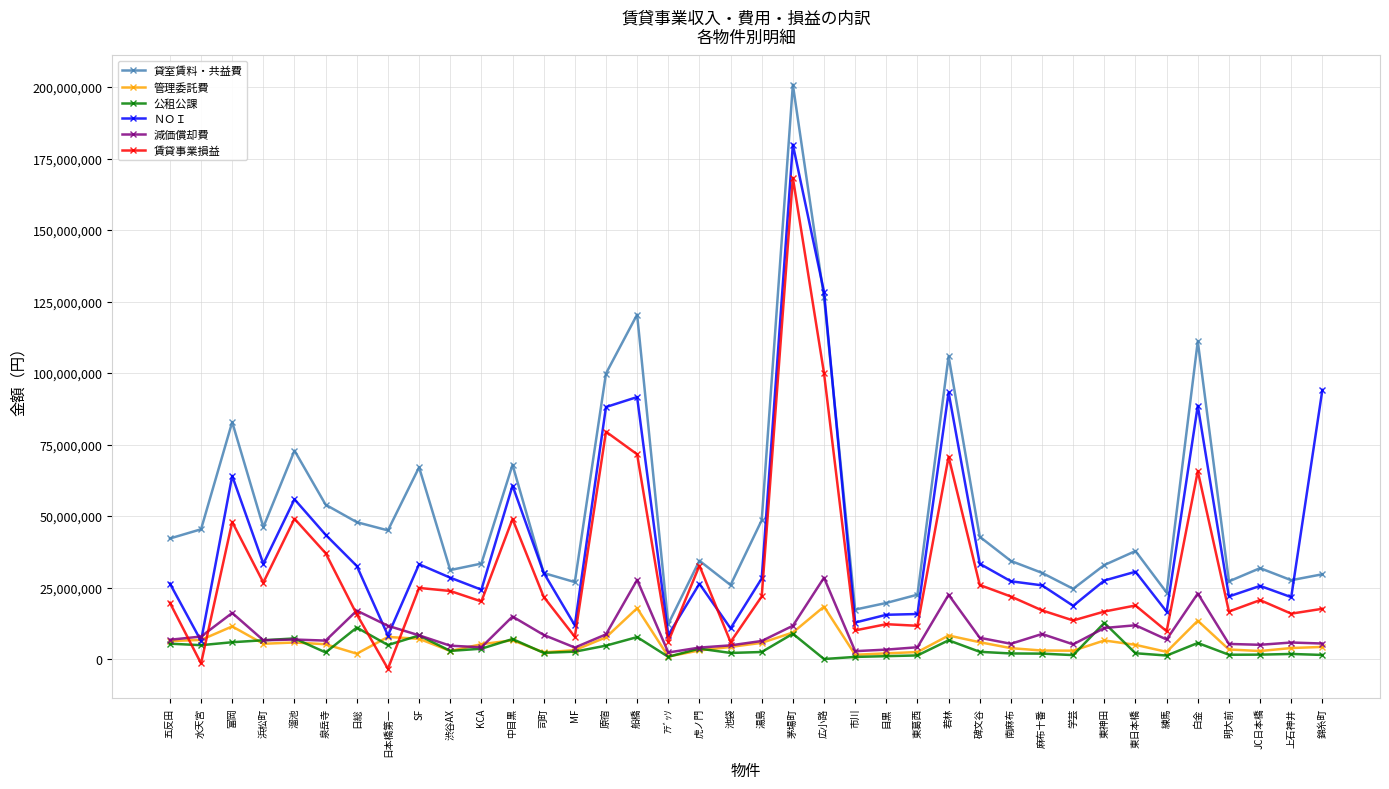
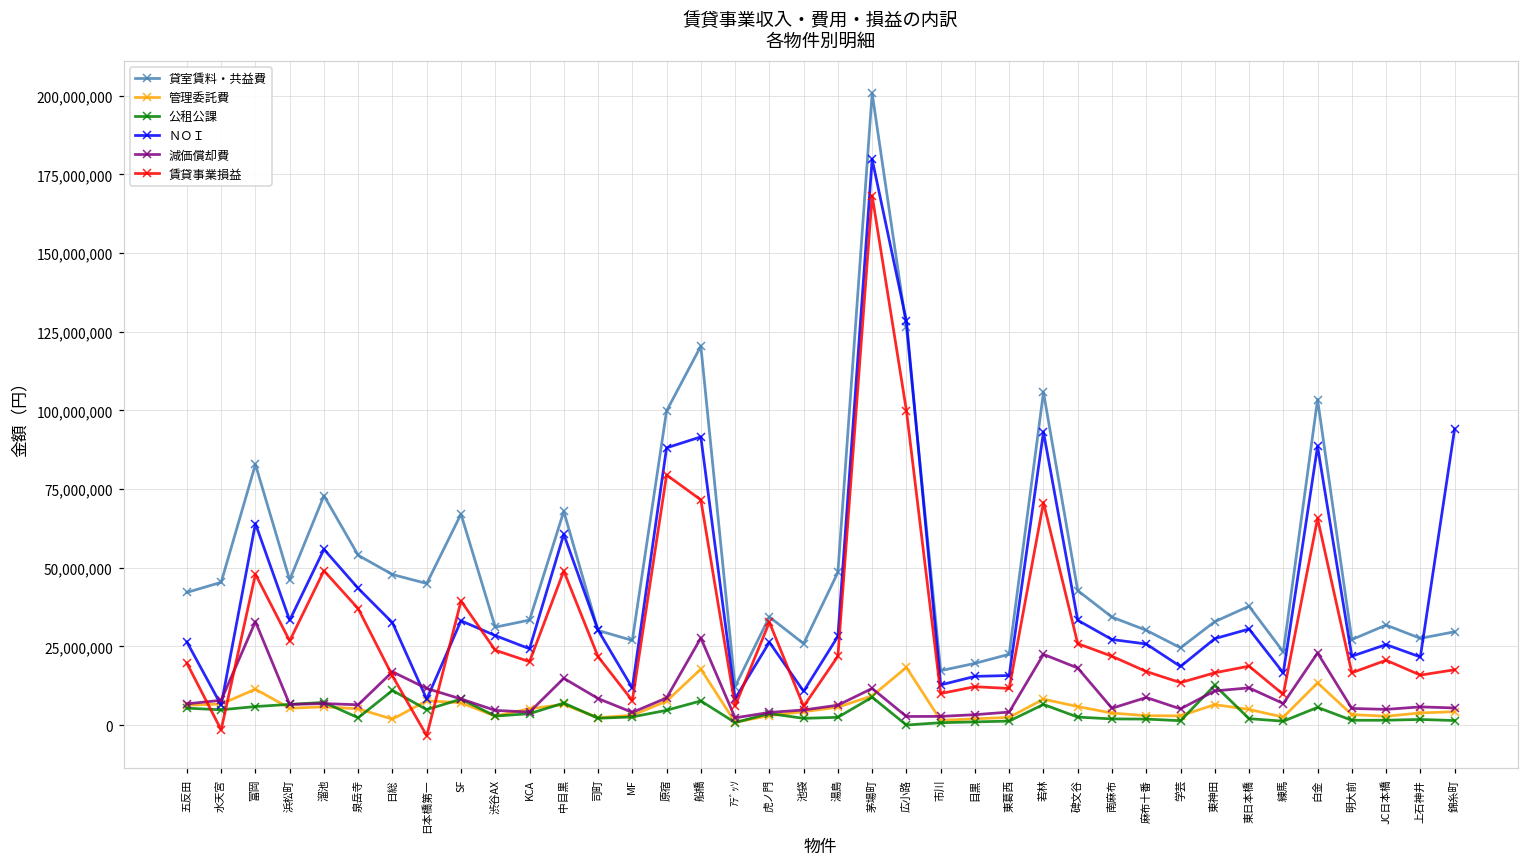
減価償却費, 富岡: 16,000,000 -> 33,000,000
賃貸事業損益, SF: 25,000,000 -> 39,000,000
減価償却費, 広小路: 28,000,000 -> 3,000,000
減価償却費, 碑文谷: 7,000,000 -> 18,000,000
貸室賃料・共益費, 白金: 111,000,000 -> 103,000,000
